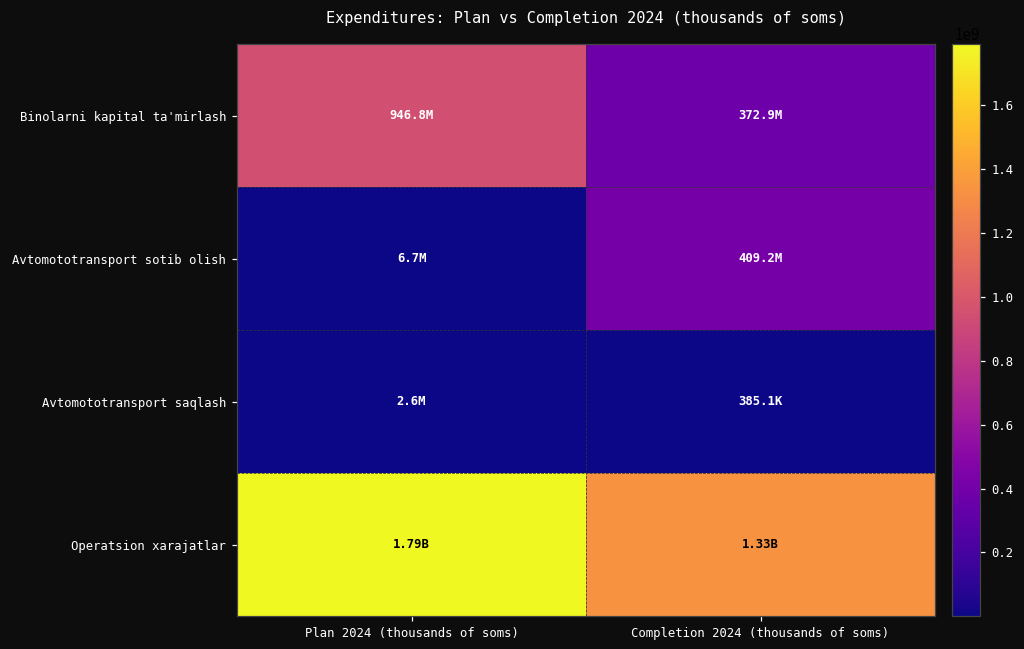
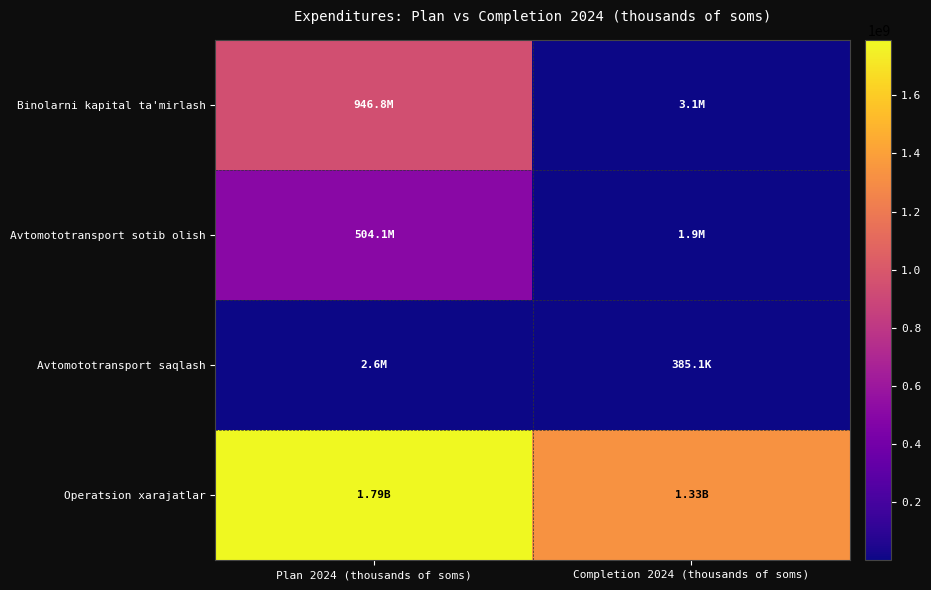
Binolarni kapital ta'mirlash, Completion 2024 (thousands of soms): 372.9M -> 3.1M
Avtomototransport sotib olish, Plan 2024 (thousands of soms): 6.7M -> 504.1M
Avtomototransport sotib olish, Completion 2024 (thousands of soms): 409.2M -> 1.9M
